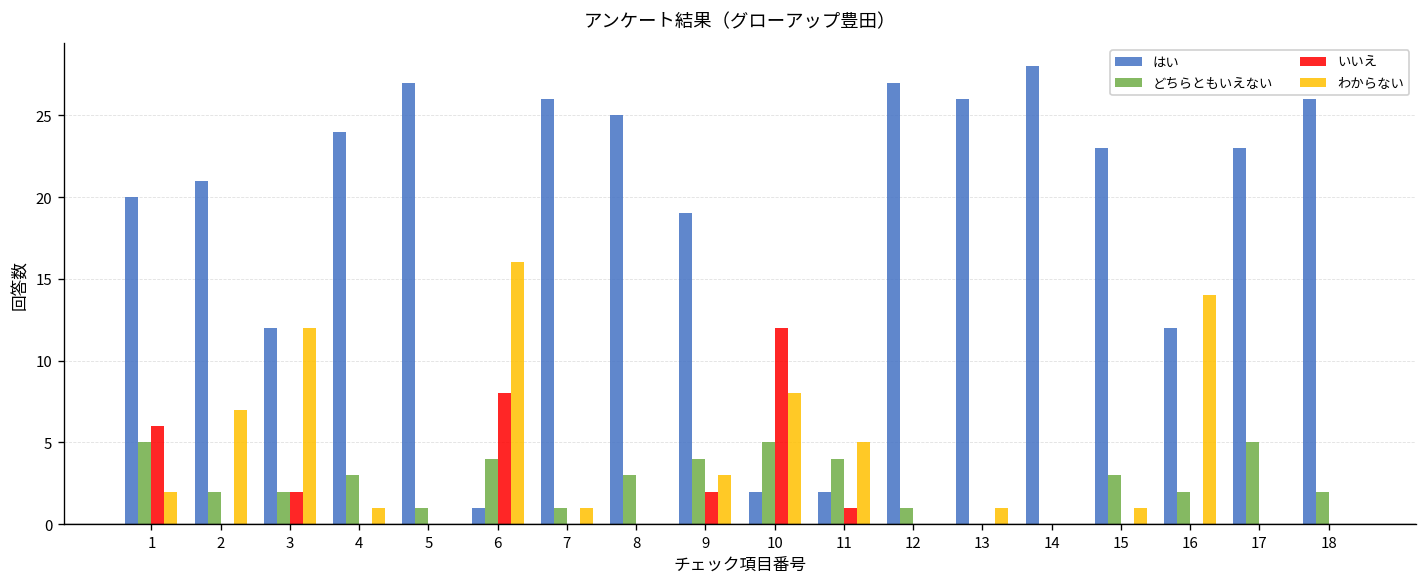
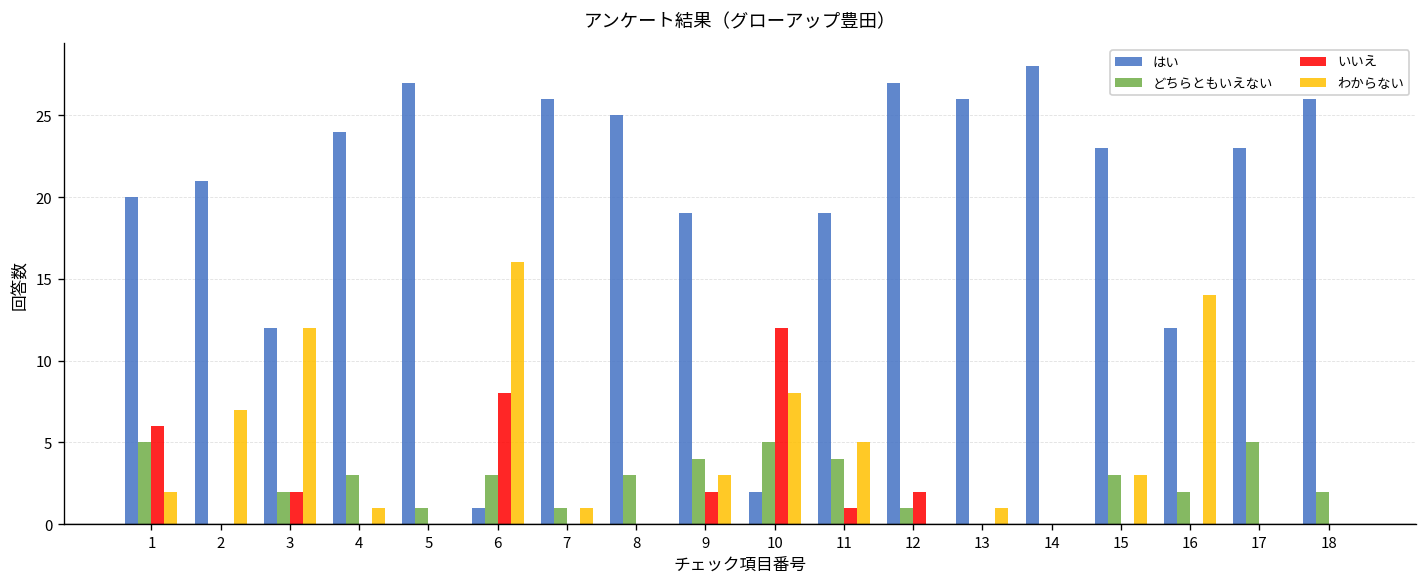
どちらともいえない, 2: 2 -> 0
どちらともいえない, 6: 4 -> 3
はい, 11: 2 -> 19
いいえ, 12: 0 -> 2
わからない, 15: 1 -> 3
